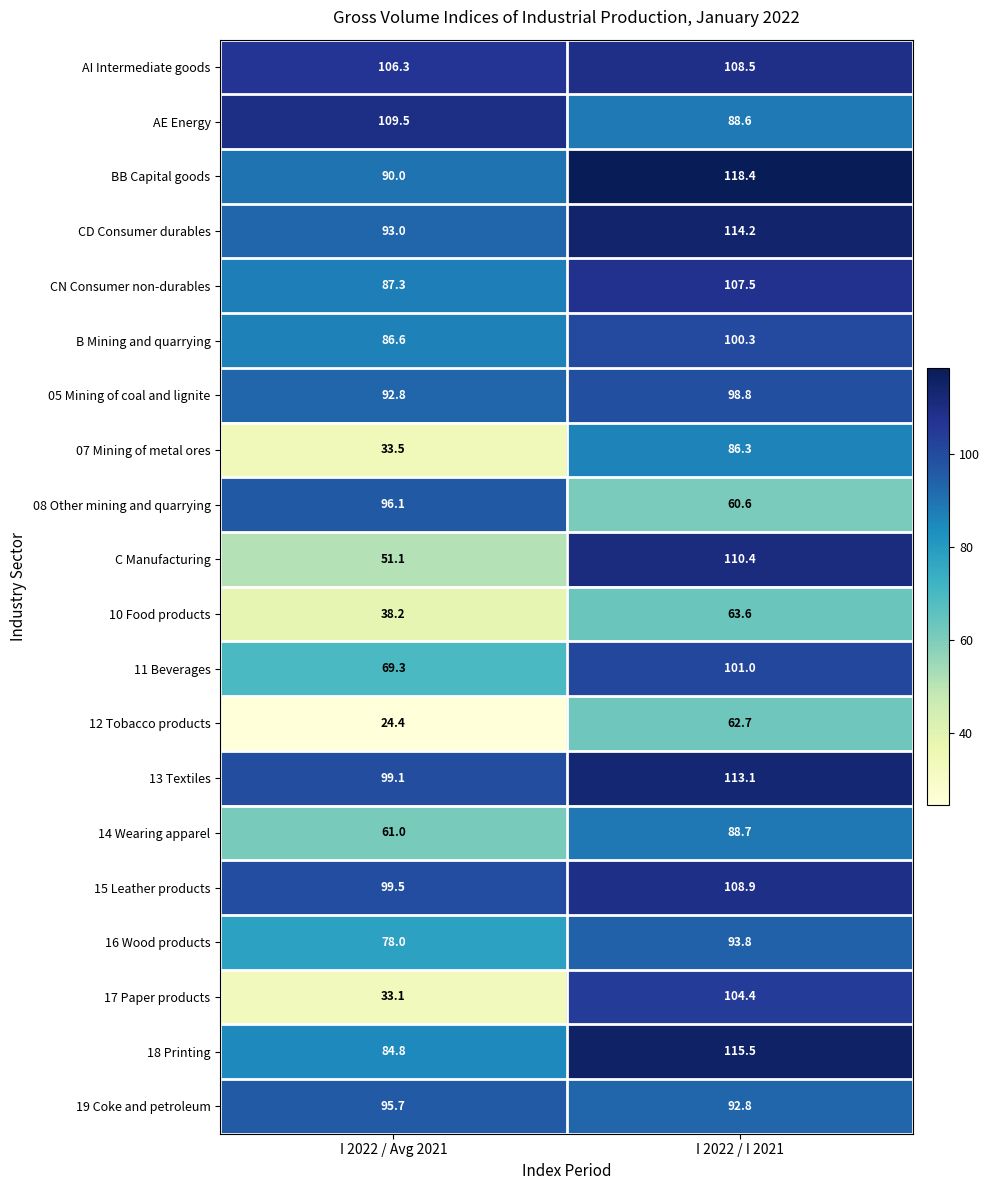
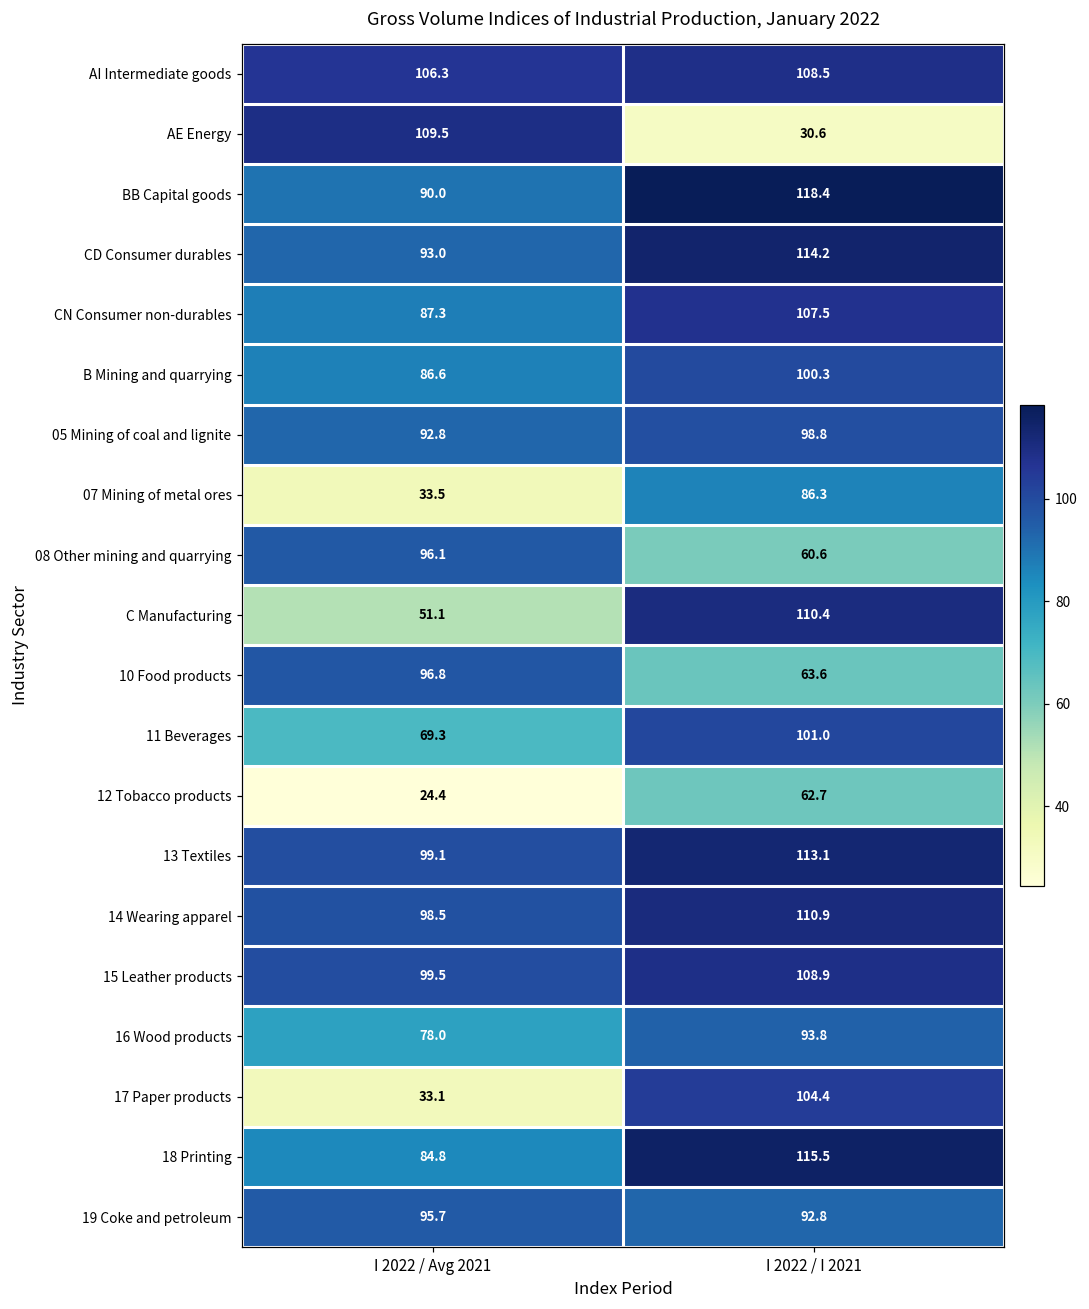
AE Energy, I 2022 / I 2021: 88.6 -> 30.6
10 Food products, I 2022 / Avg 2021: 38.2 -> 96.8
14 Wearing apparel, I 2022 / Avg 2021: 61.0 -> 98.5
14 Wearing apparel, I 2022 / I 2021: 88.7 -> 110.9
